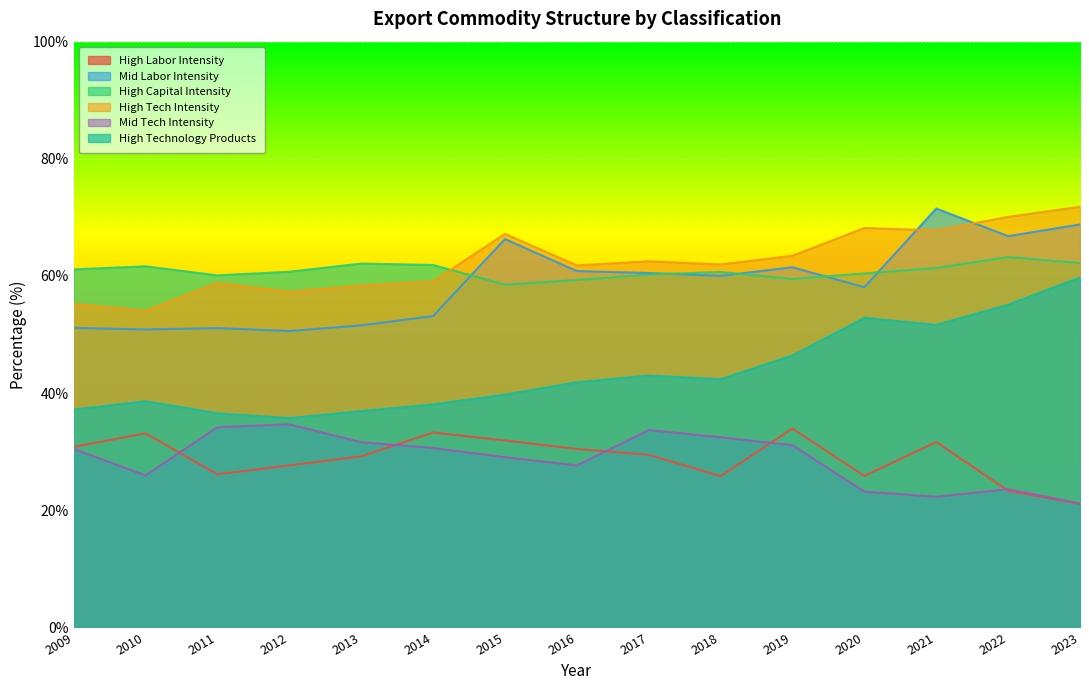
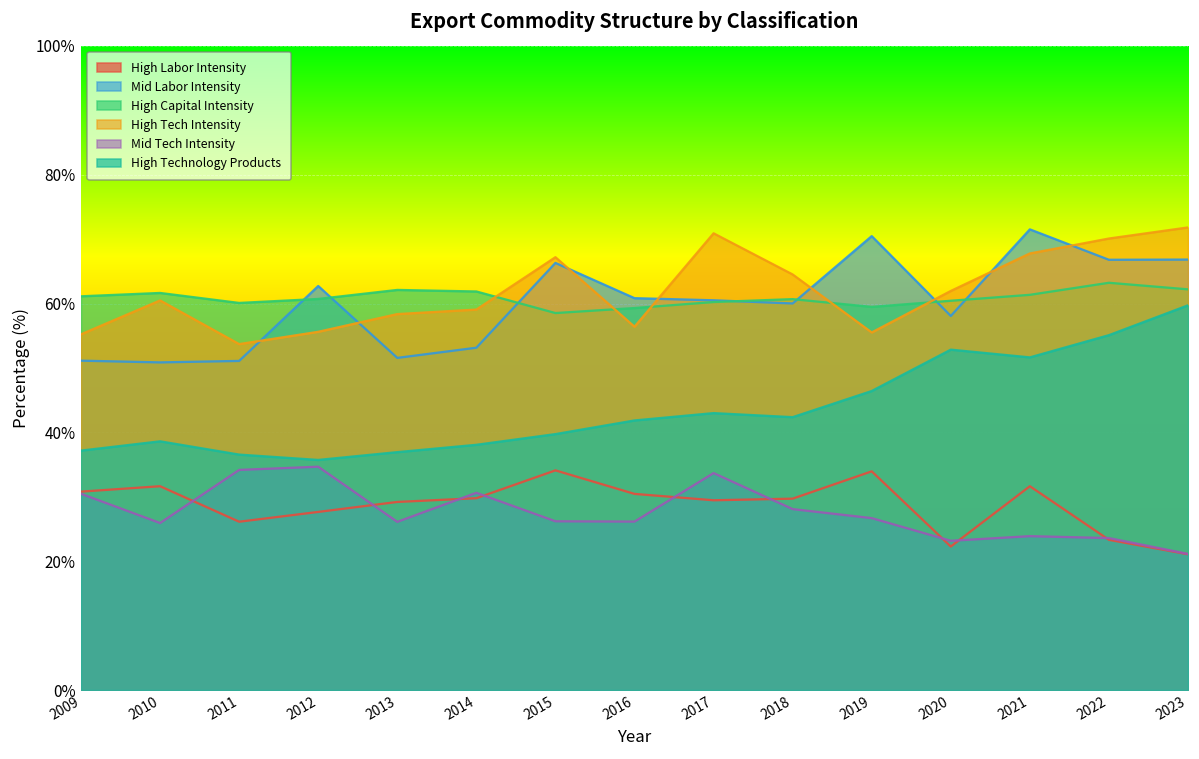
High Labor Intensity, 2010: 33% -> 32%
High Tech Intensity, 2010: 54% -> 60%
High Tech Intensity, 2011: 59% -> 54%
Mid Labor Intensity, 2012: 51% -> 63%
High Tech Intensity, 2012: 57% -> 56%
Mid Tech Intensity, 2013: 32% -> 26%
High Labor Intensity, 2014: 33% -> 30%
High Labor Intensity, 2015: 32% -> 34%
Mid Tech Intensity, 2015: 29% -> 26%
High Tech Intensity, 2016: 62% -> 56%
Mid Tech Intensity, 2016: 28% -> 26%
High Tech Intensity, 2017: 63% -> 71%
High Labor Intensity, 2018: 26% -> 30%
High Tech Intensity, 2018: 62% -> 65%
Mid Tech Intensity, 2018: 32% -> 28%
Mid Labor Intensity, 2019: 61% -> 70%
High Tech Intensity, 2019: 63% -> 56%
Mid Tech Intensity, 2019: 31% -> 27%
High Labor Intensity, 2020: 26% -> 22%
High Tech Intensity, 2020: 68% -> 62%
Mid Tech Intensity, 2021: 22% -> 24%
Mid Labor Intensity, 2023: 69% -> 67%
